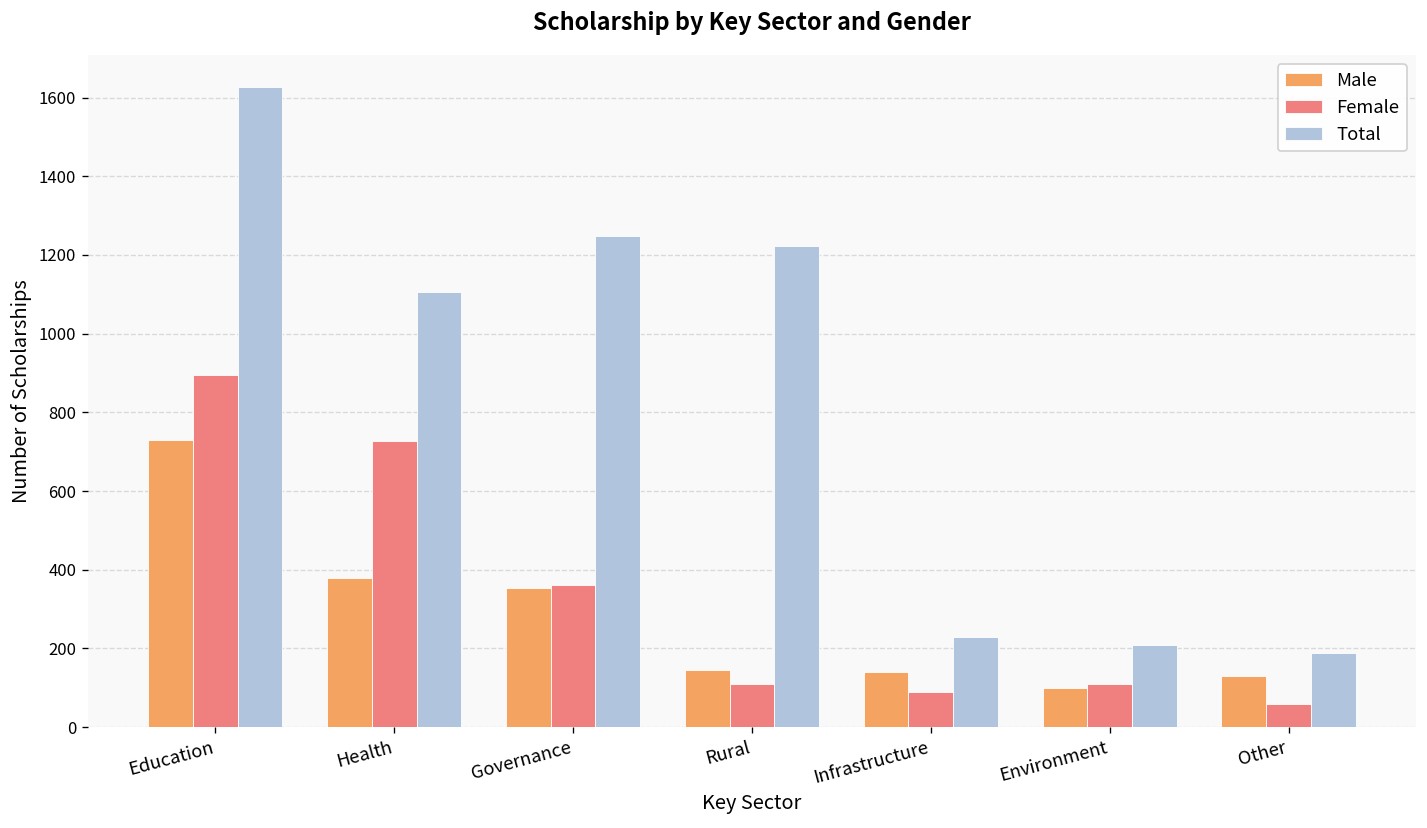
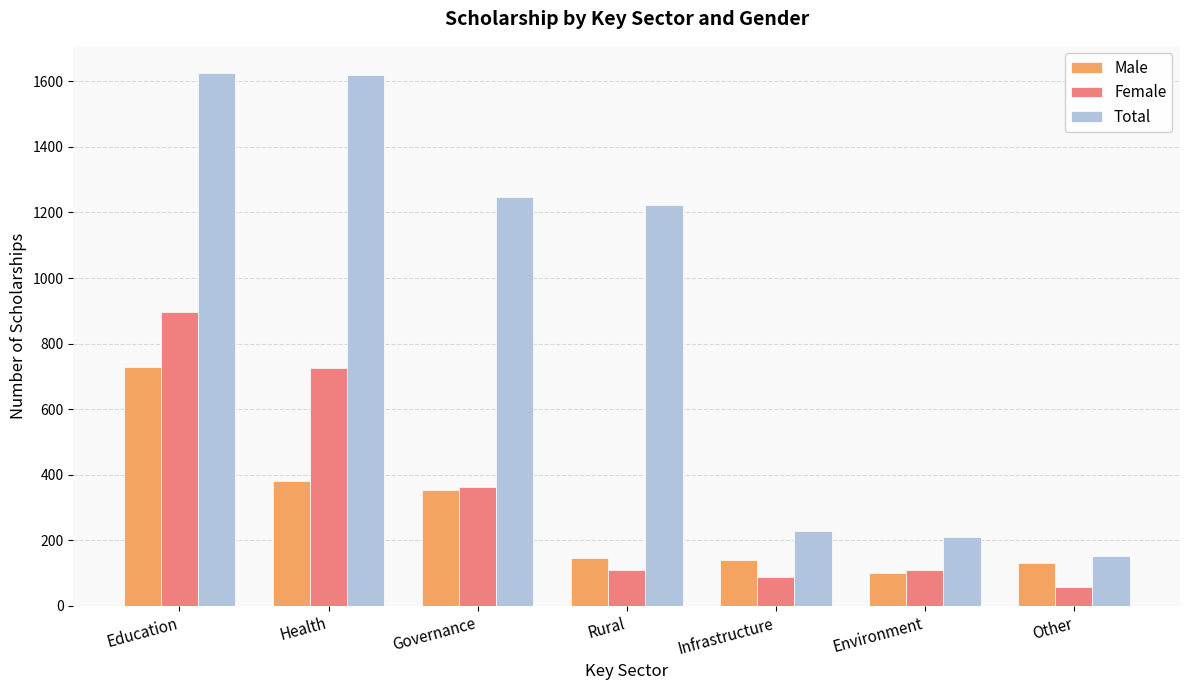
Total, Health: 1110 -> 1620
Total, Other: 190 -> 150
